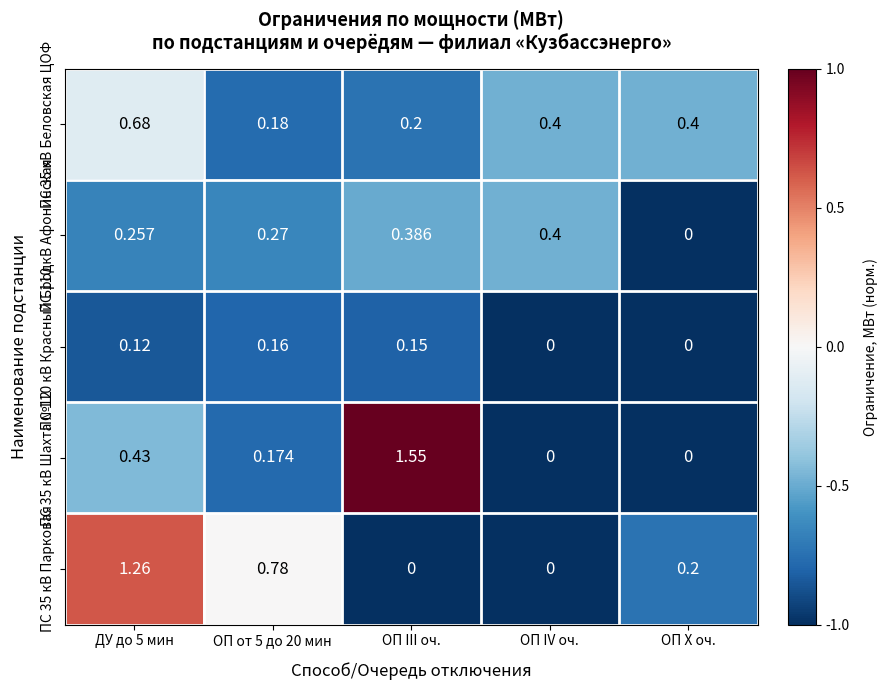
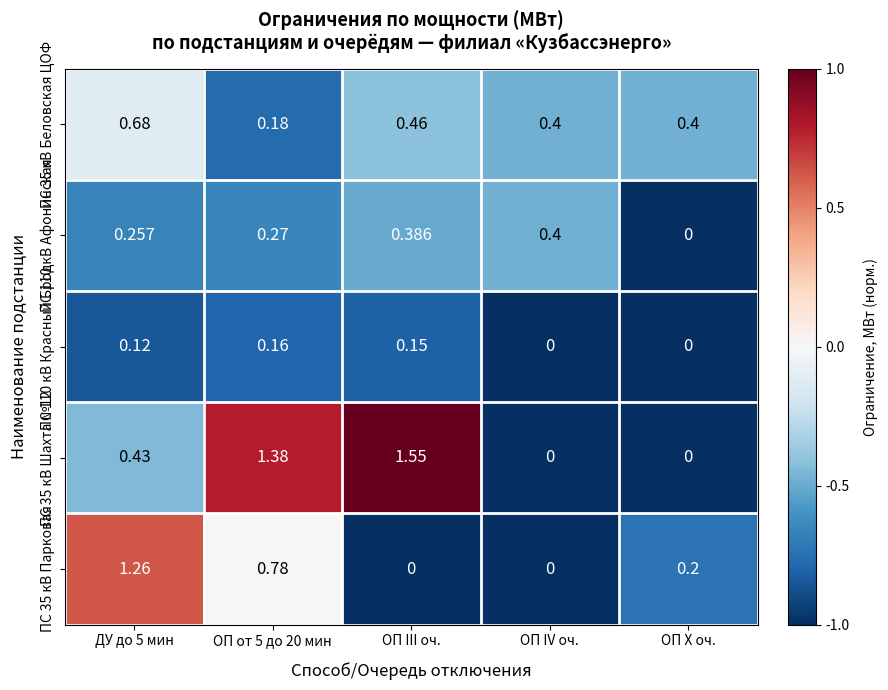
ПС 35 кВ Беловская ЦОФ, ОП III оч.: 0.2 -> 0.46
ПС 35 кВ Шахта №12, ОП от 5 до 20 мин: 0.174 -> 1.38
